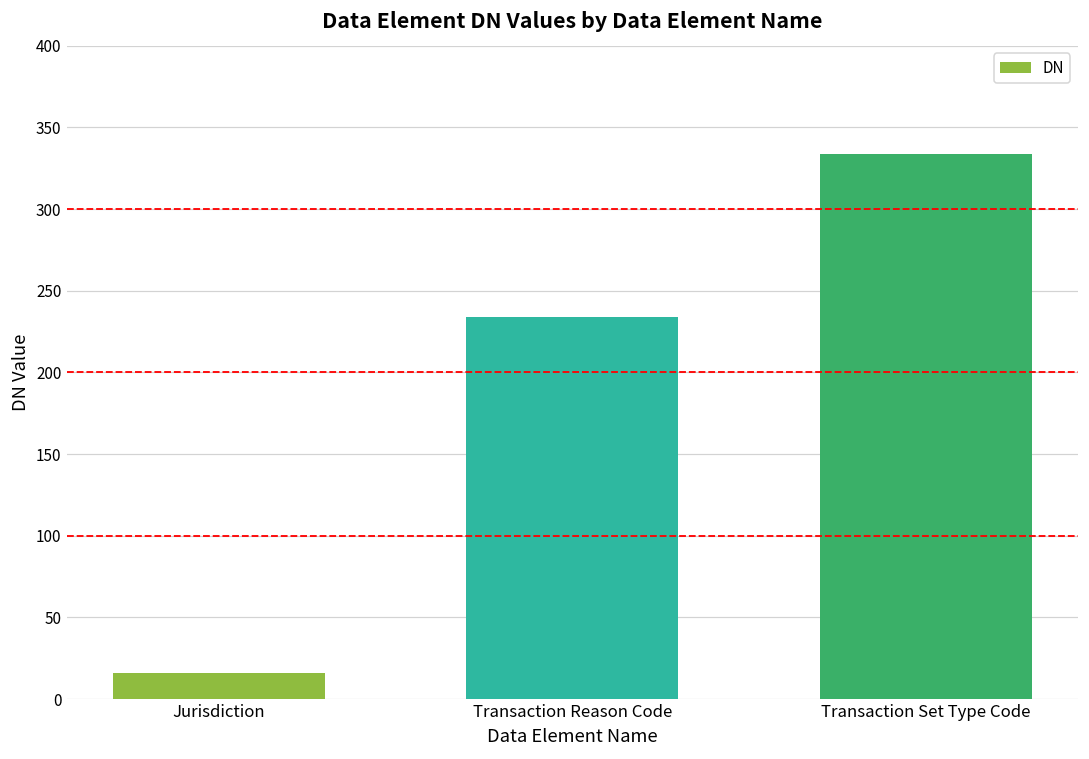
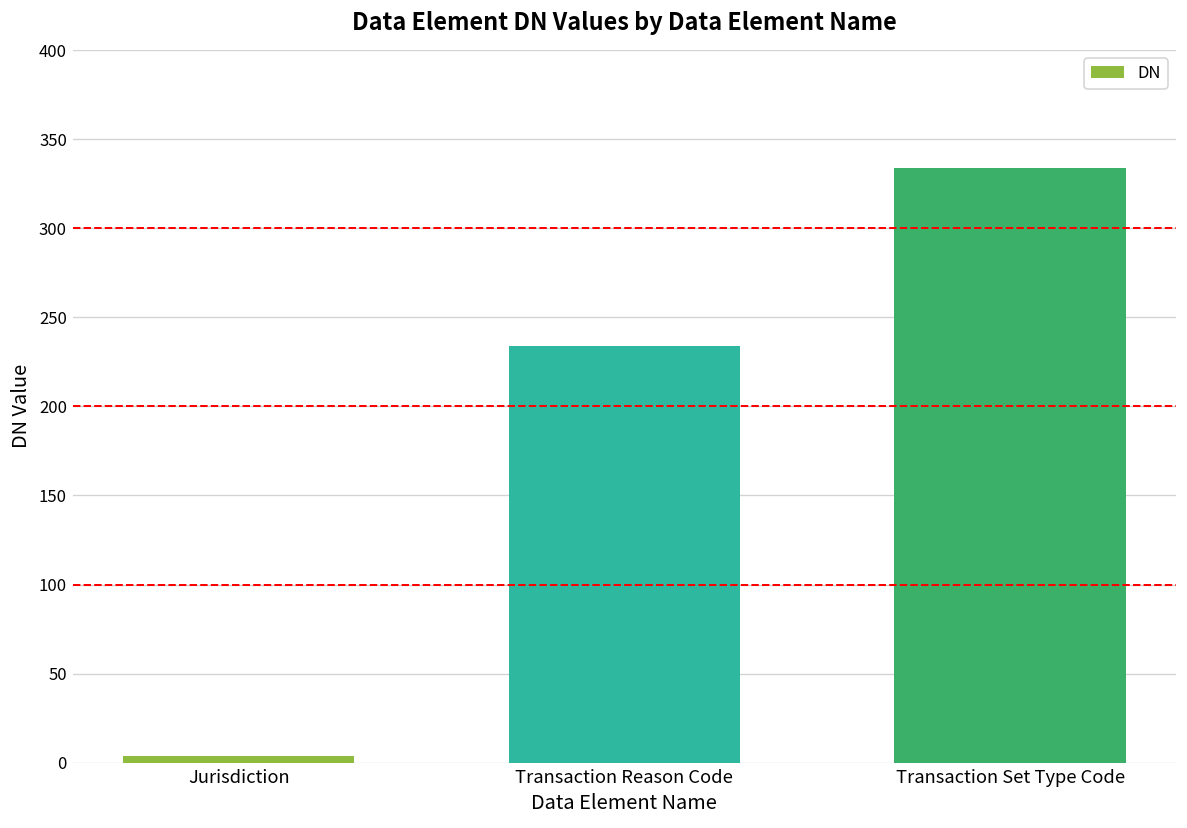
Jurisdiction: 16 -> 4
